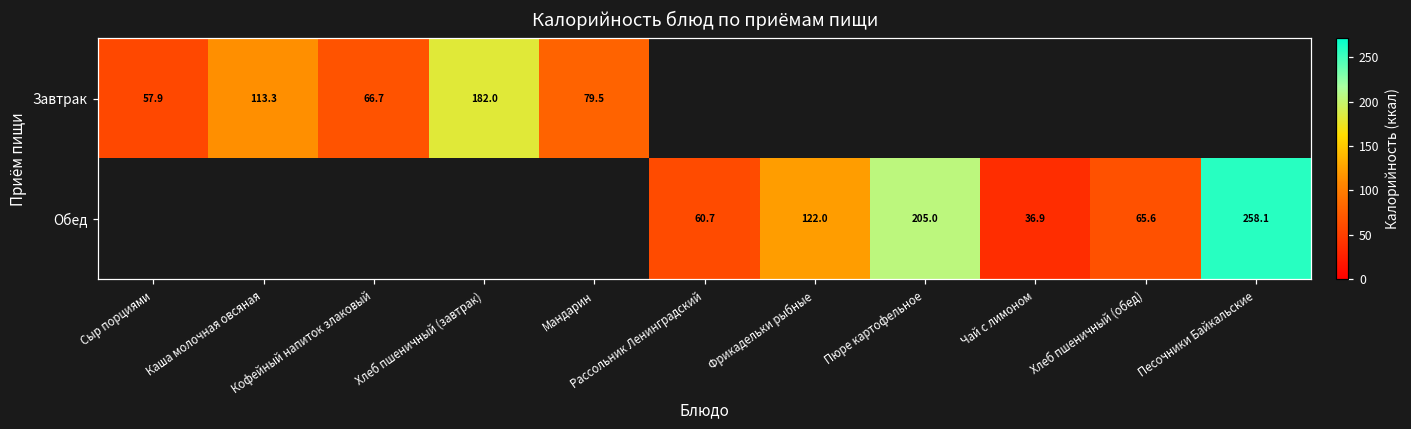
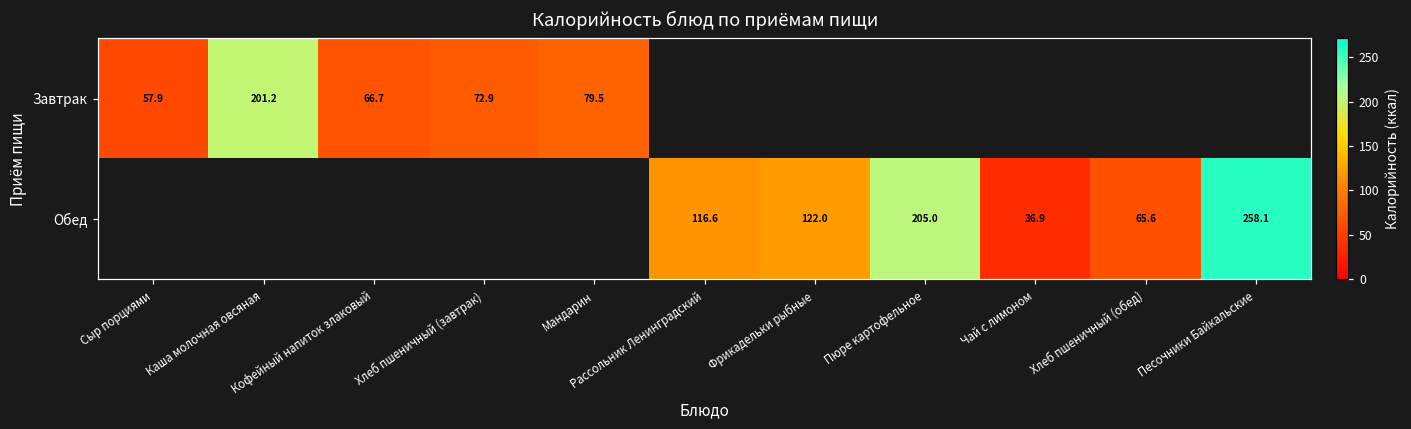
Завтрак, Каша молочная овсяная: 113.3 -> 201.2
Завтрак, Хлеб пшеничный (завтрак): 182.0 -> 72.9
Обед, Рассольник Ленинградский: 60.7 -> 116.6
